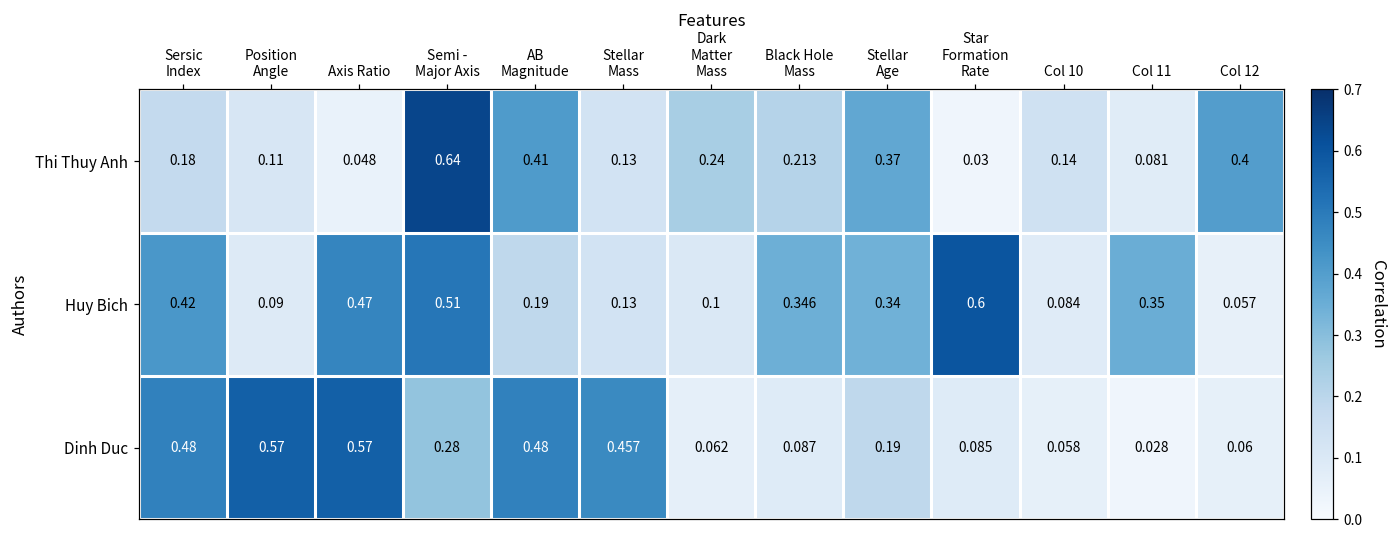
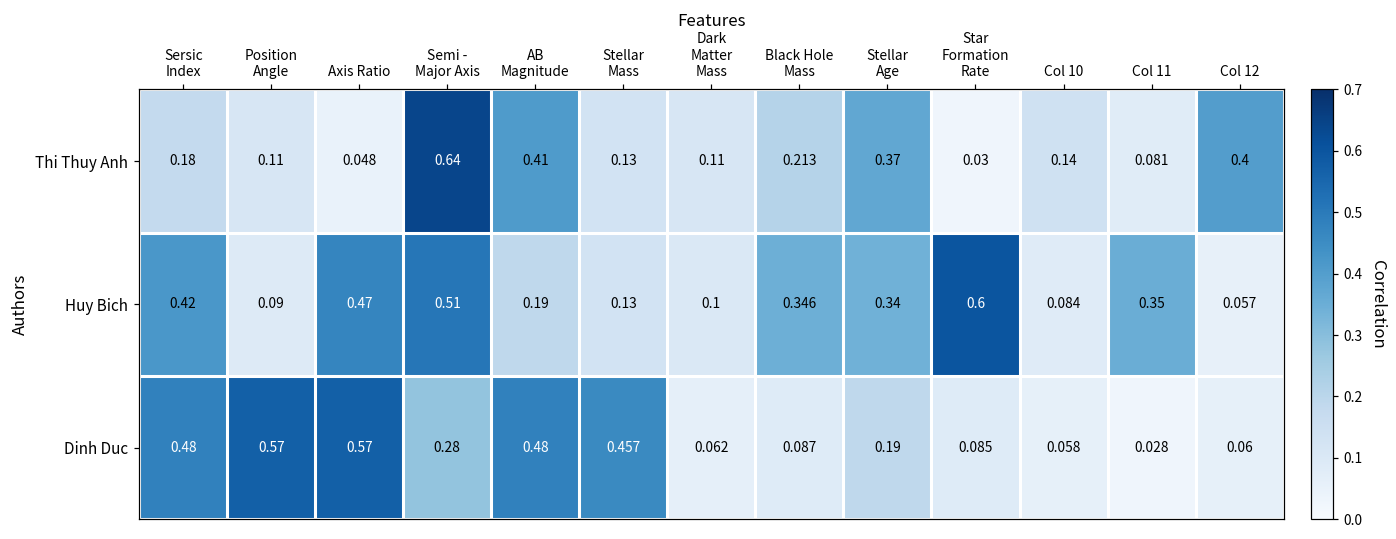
Thi Thuy Anh, Dark Matter Mass: 0.24 -> 0.11
